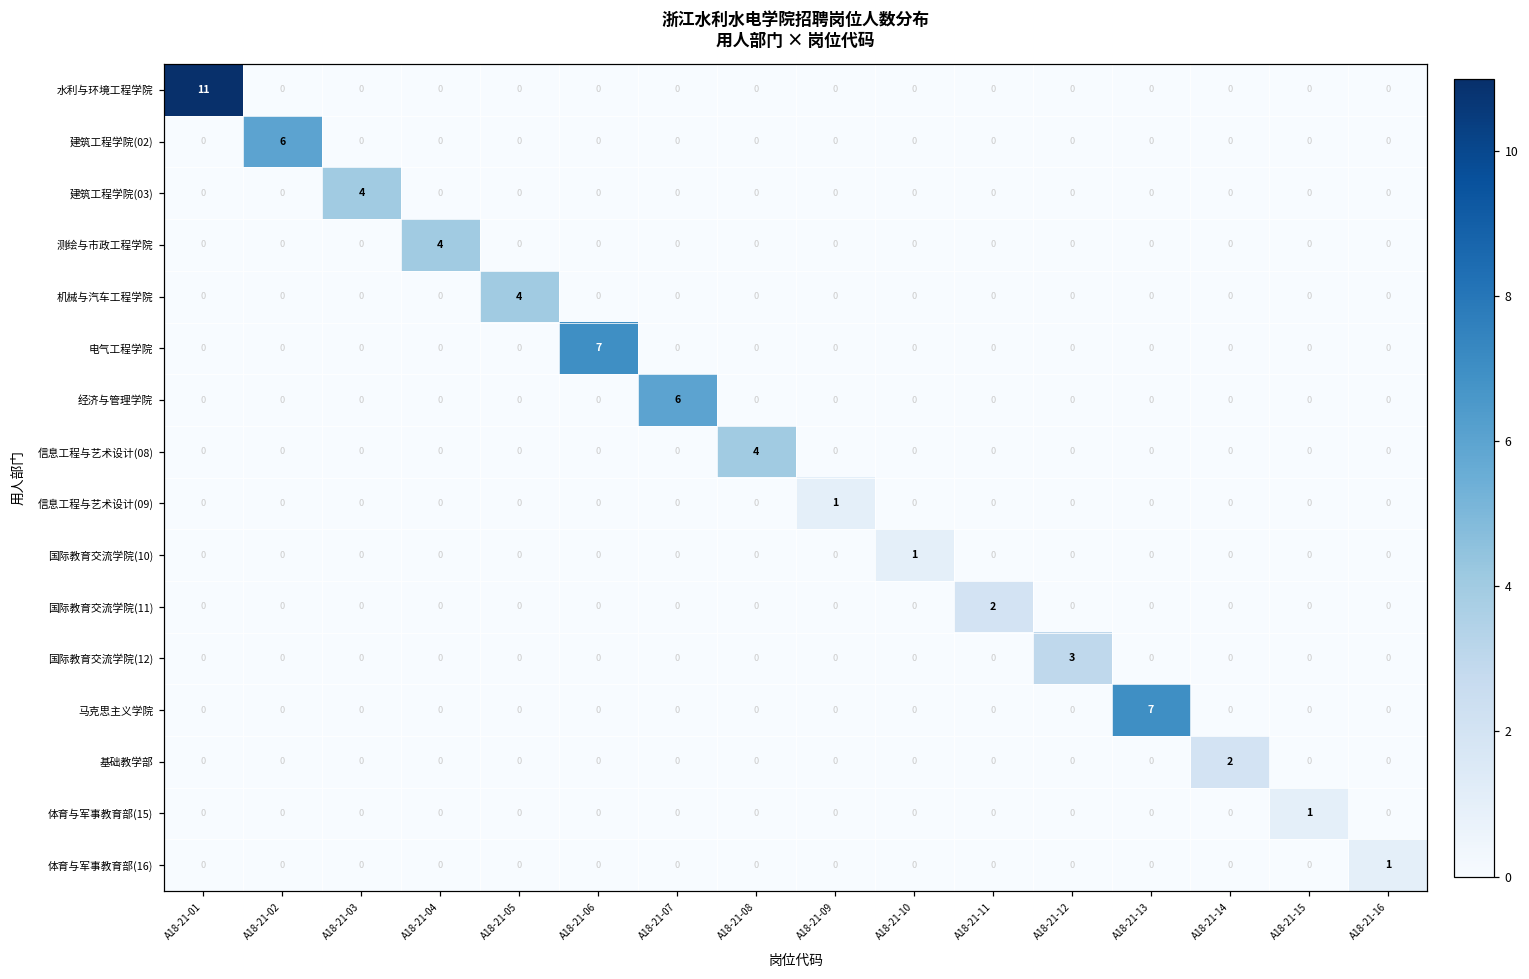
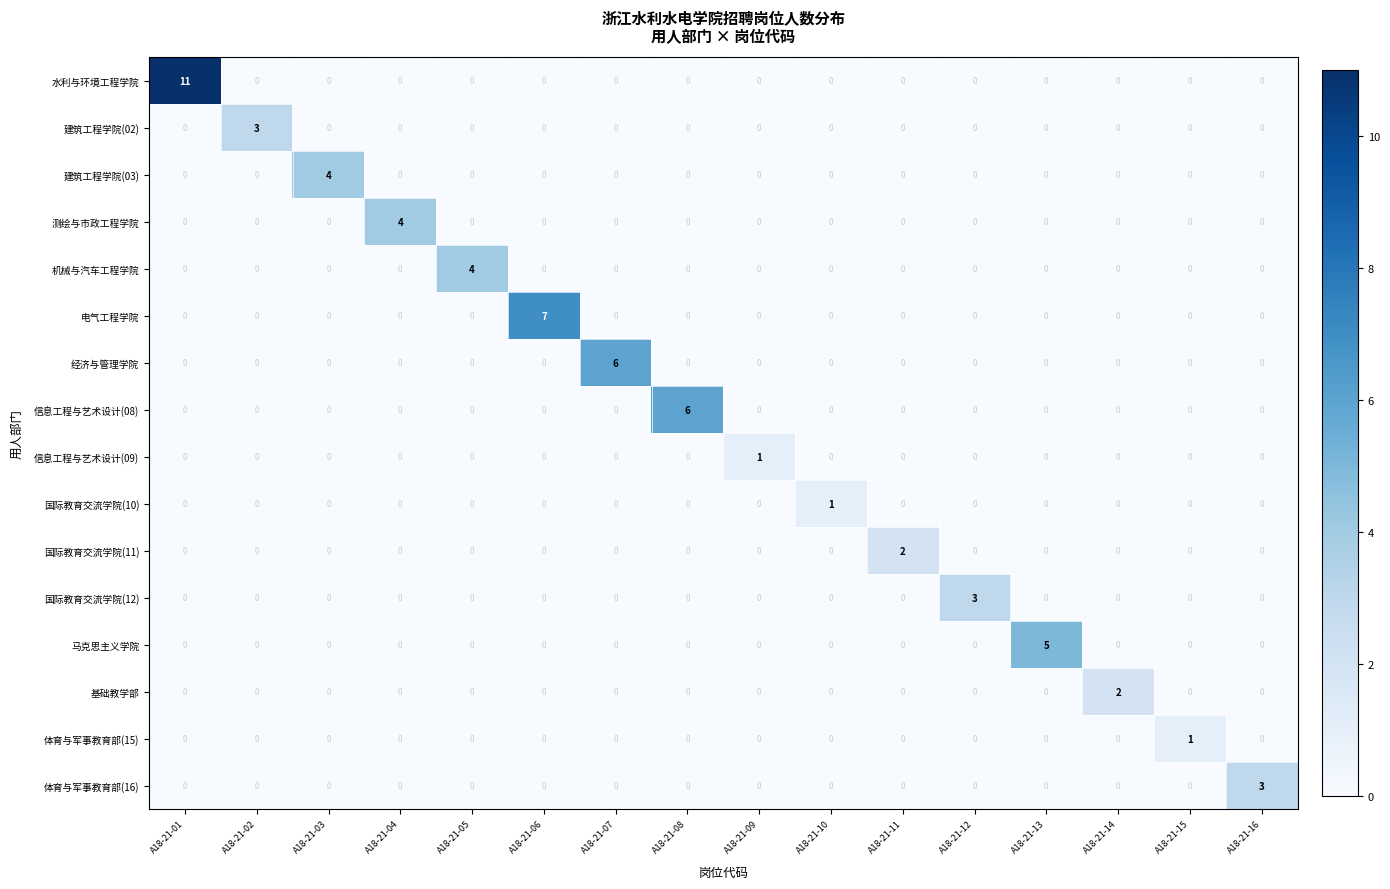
建筑工程学院(02), A18-21-02: 6 -> 3
信息工程与艺术设计(08), A18-21-08: 4 -> 6
马克思主义学院, A18-21-13: 7 -> 5
体育与军事教育部(16), A18-21-16: 1 -> 3
